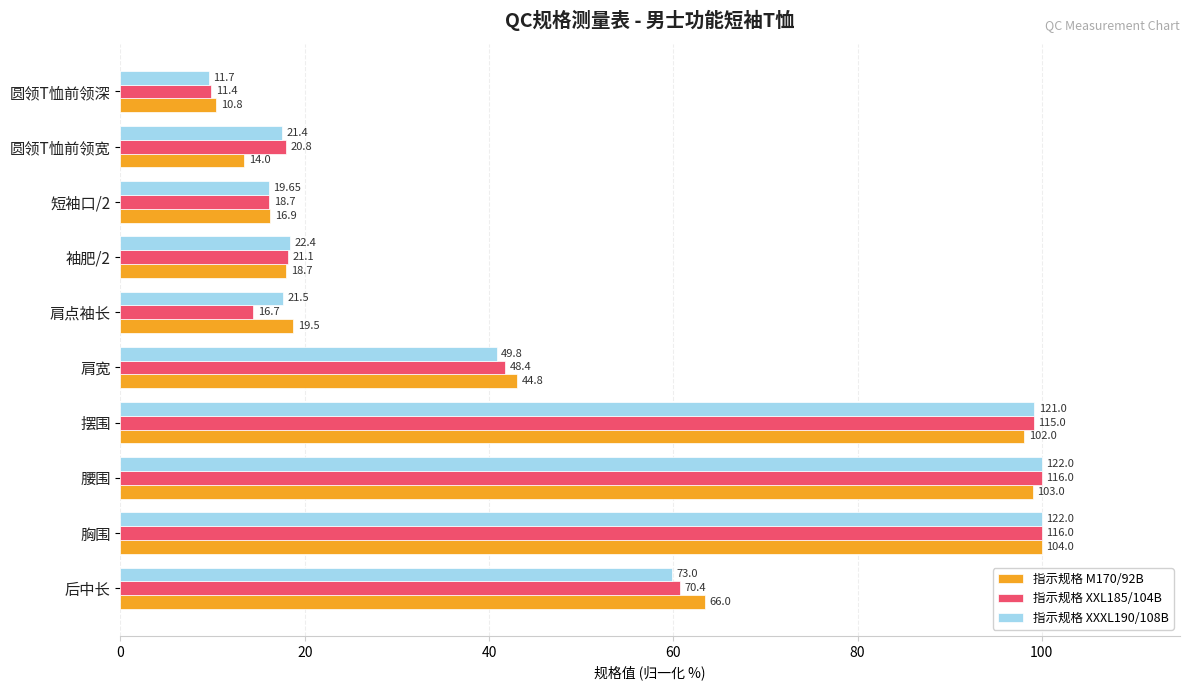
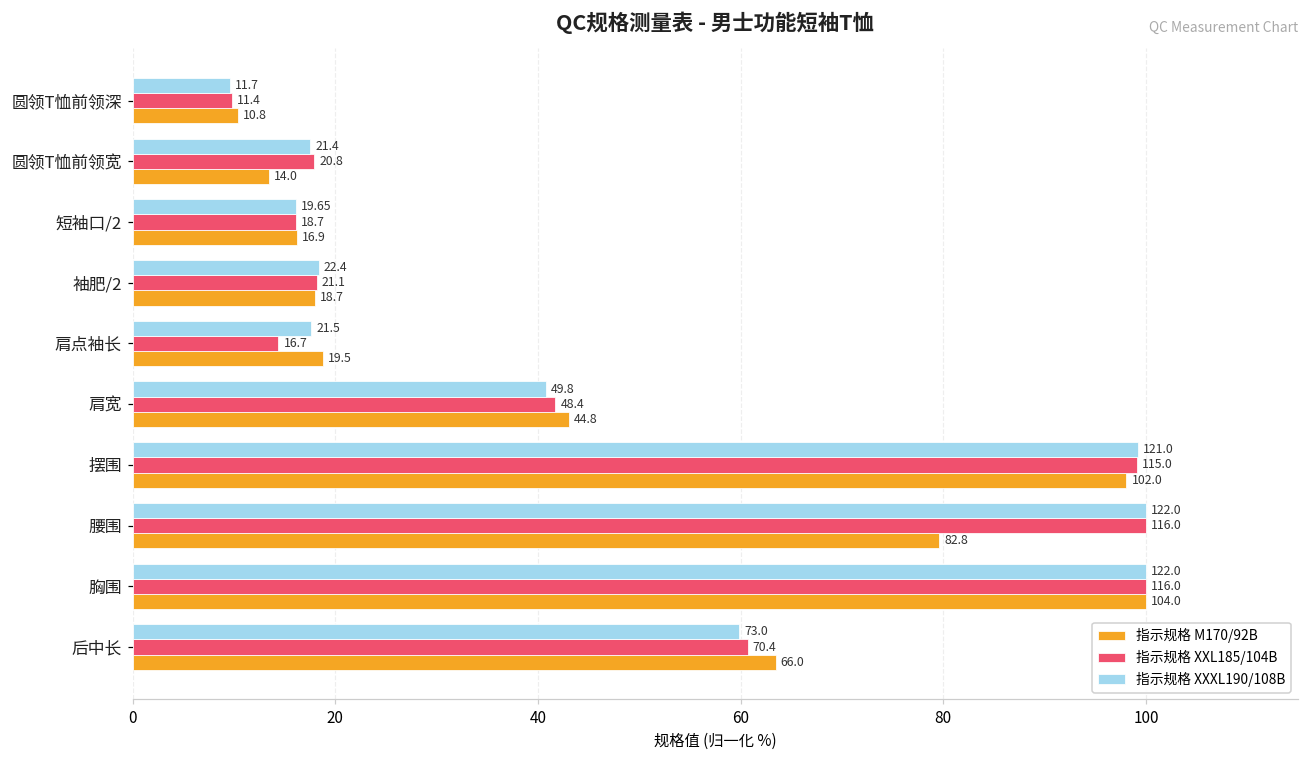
指示规格 M170/92B, 腰围: 103.0 -> 82.8
